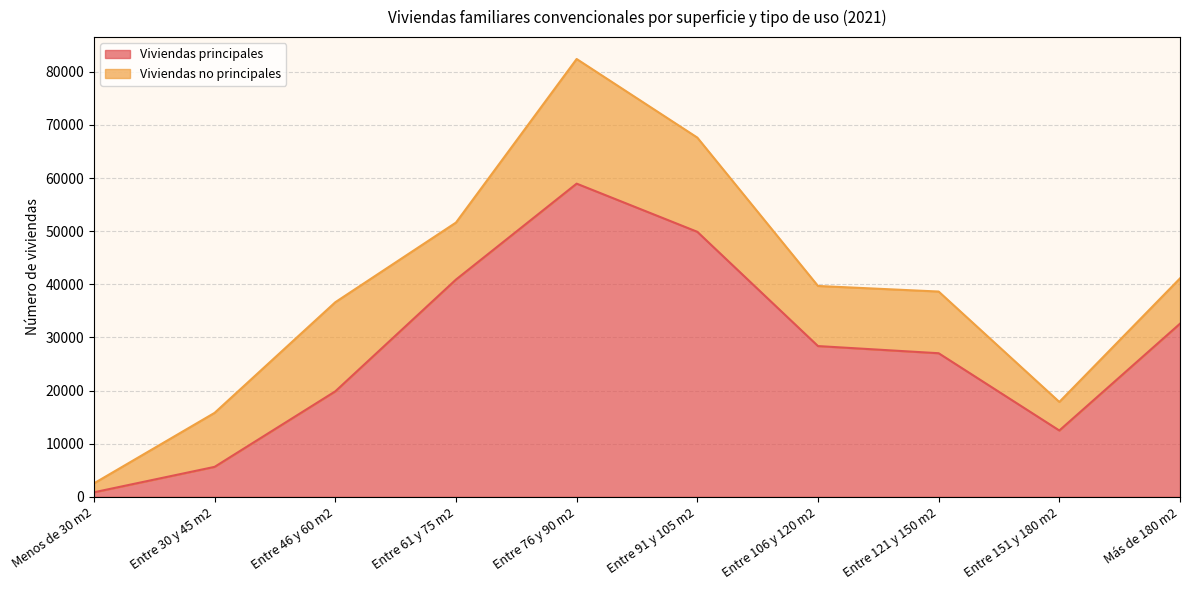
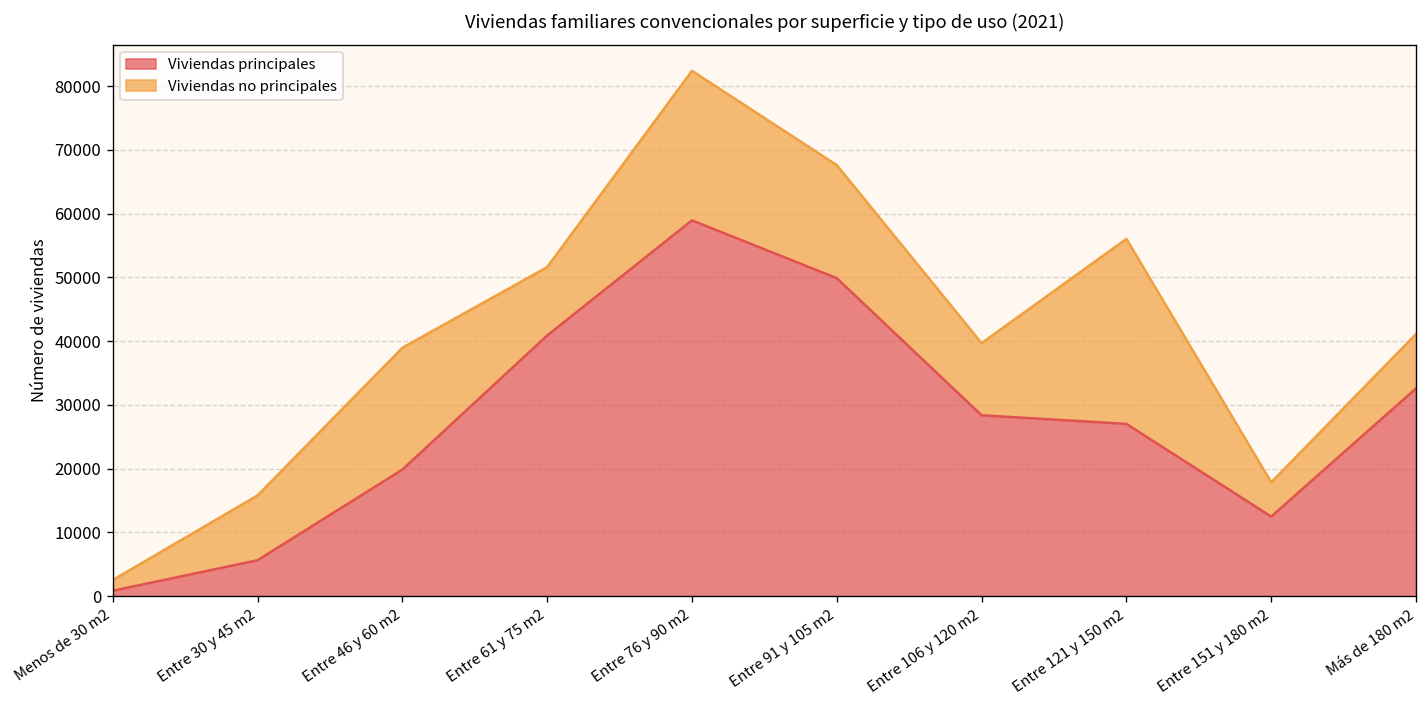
Viviendas no principales, Entre 46 y 60 m2: 17000 -> 19000
Viviendas no principales, Entre 121 y 150 m2: 12000 -> 29000
